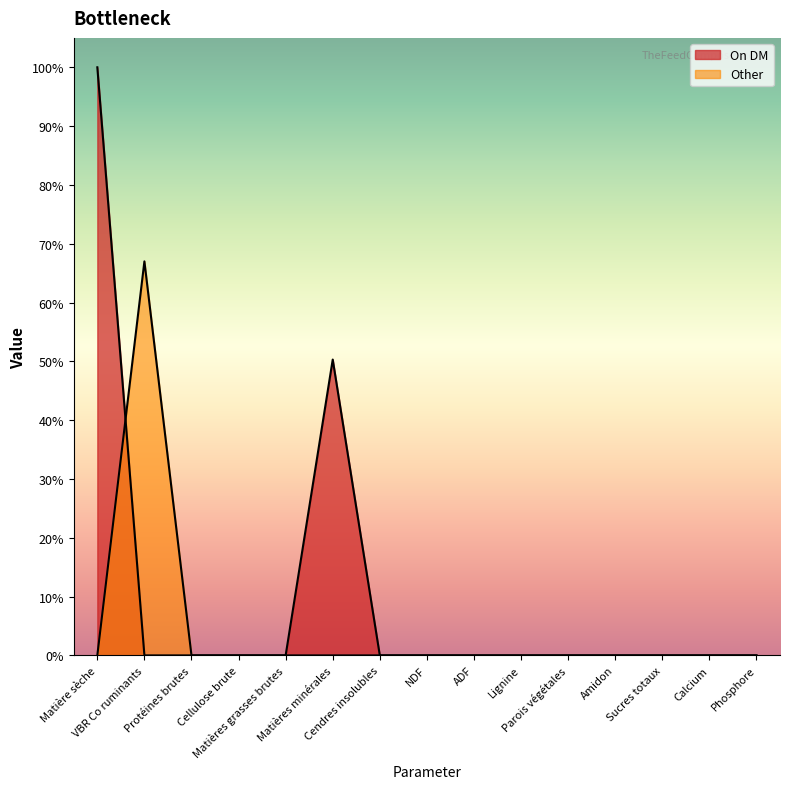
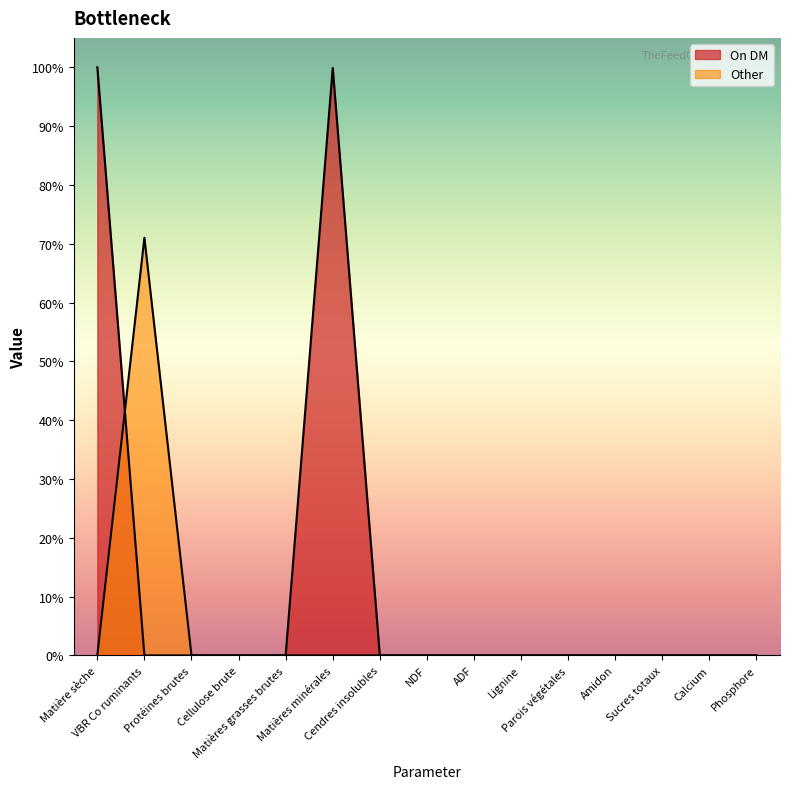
Other, VBR Co ruminants: 67% -> 71%
On DM, Matières minérales: 50% -> 100%
